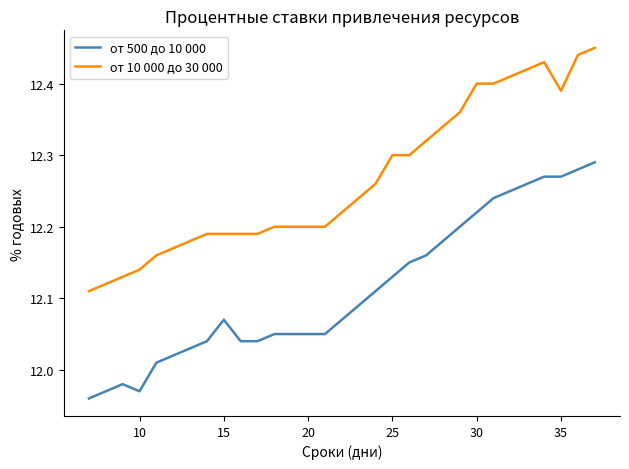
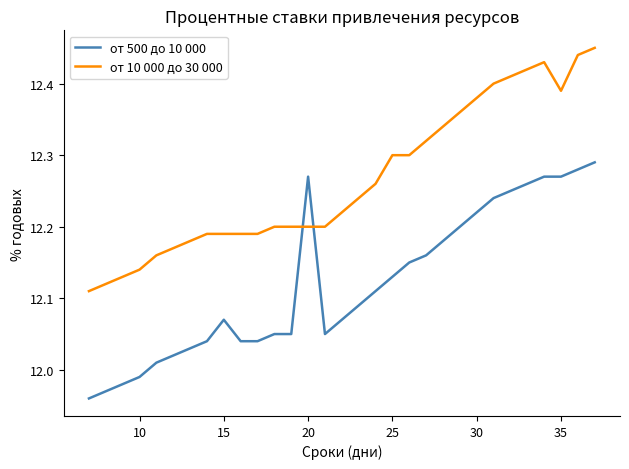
от 500 до 10 000, 10: 11.97 -> 11.99
от 500 до 10 000, 20: 12.05 -> 12.27
от 10 000 до 30 000, 30: 12.40 -> 12.38
